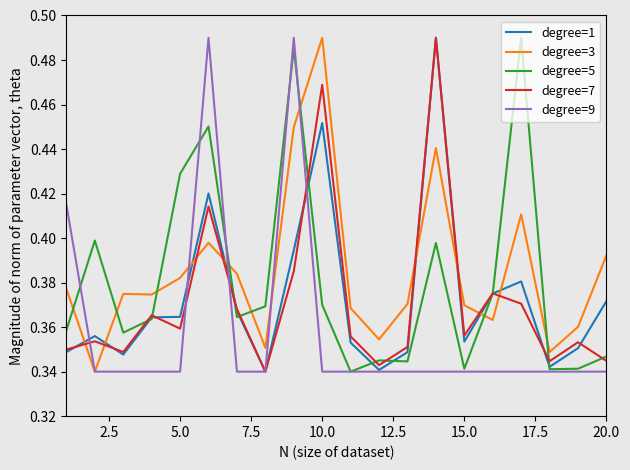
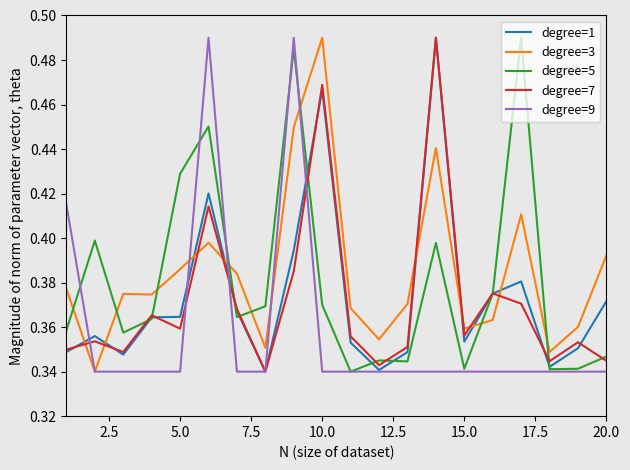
degree=3, 5.0: 0.382 -> 0.386
degree=1, 10.0: 0.452 -> 0.467
degree=3, 15.0: 0.370 -> 0.359
